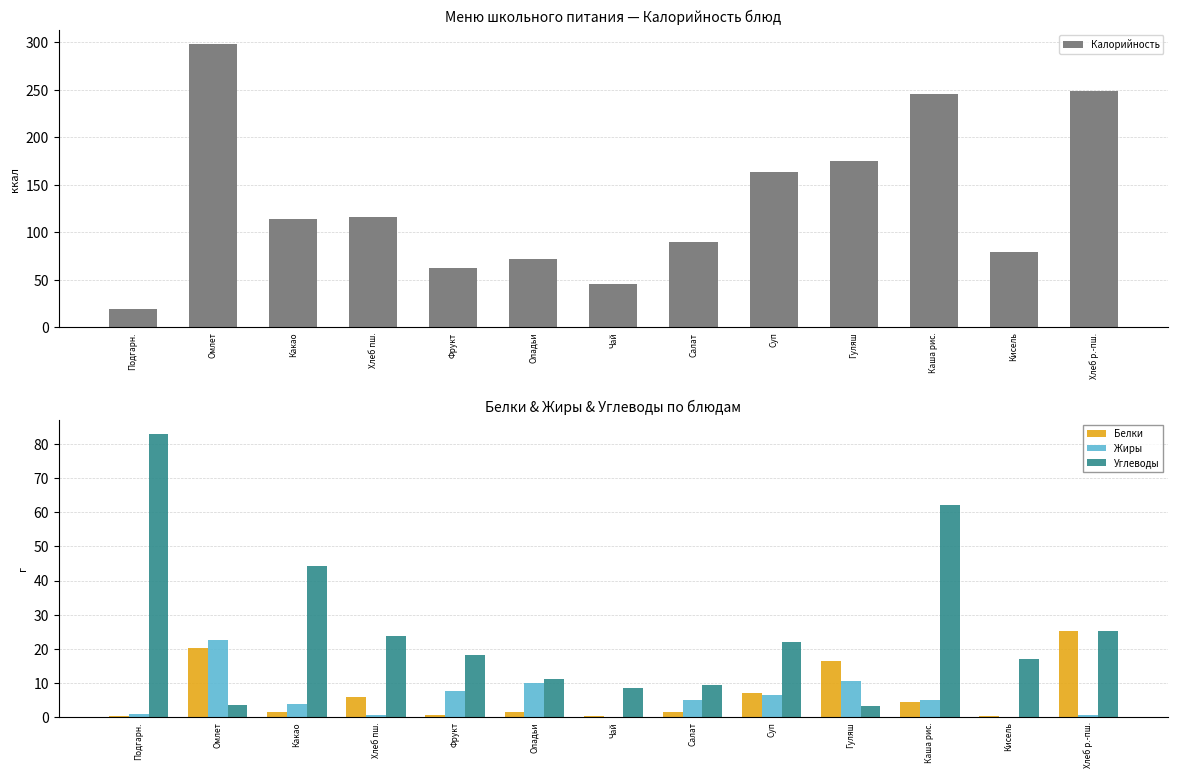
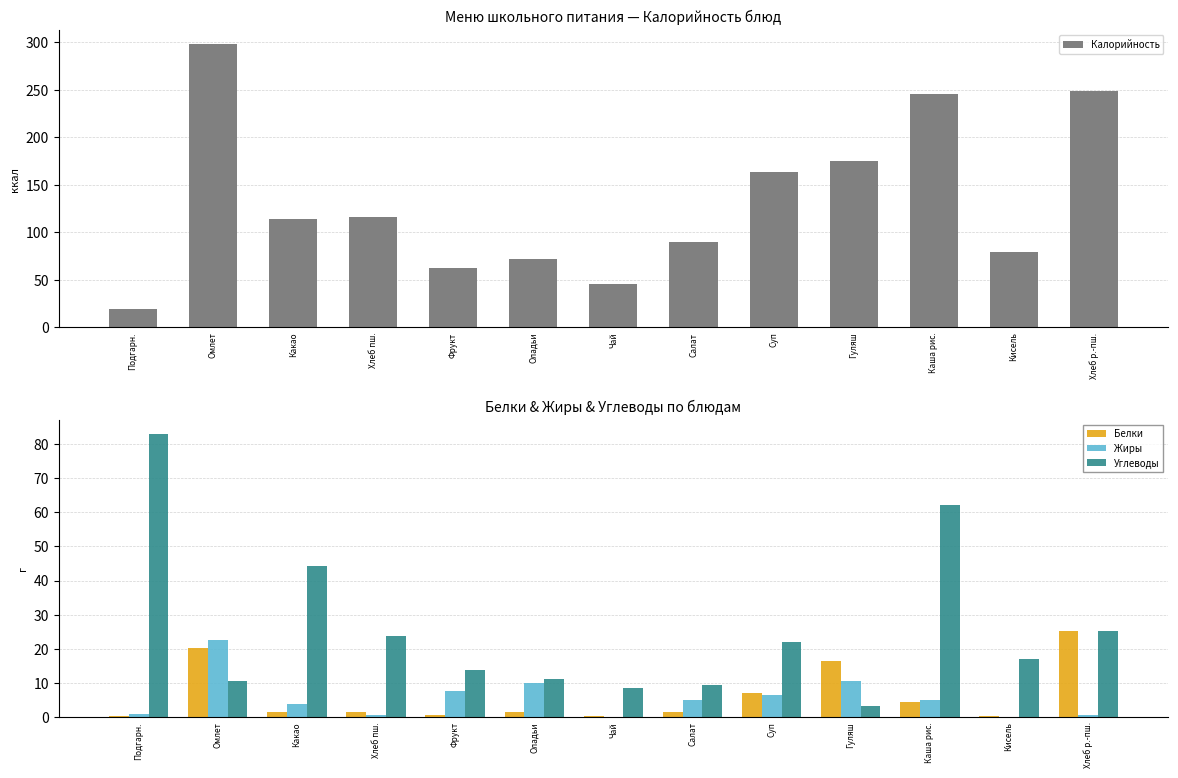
Белки & Жиры & Углеводы по блюдам, Углеводы, Омлет: 4 -> 11
Белки & Жиры & Углеводы по блюдам, Белки, Хлеб пш.: 6 -> 2
Белки & Жиры & Углеводы по блюдам, Углеводы, Фрукт: 18 -> 14
